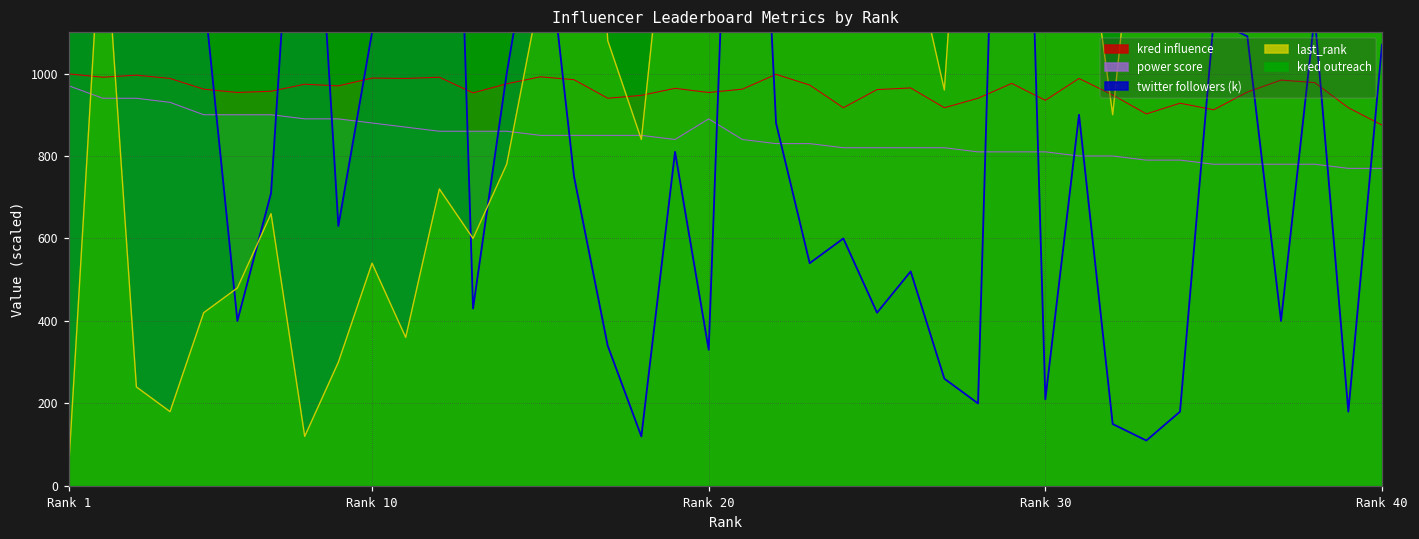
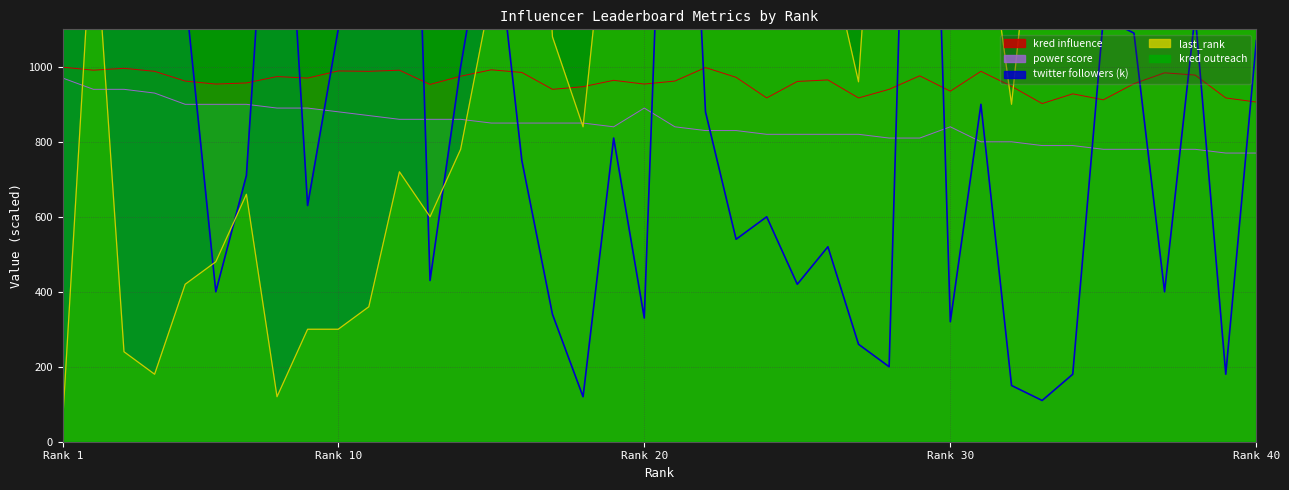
last_rank, Rank 10: 540 -> 300
power score, Rank 30: 810 -> 840
twitter followers (k), Rank 30: 210 -> 320
kred influence, Rank 40: 880 -> 910
